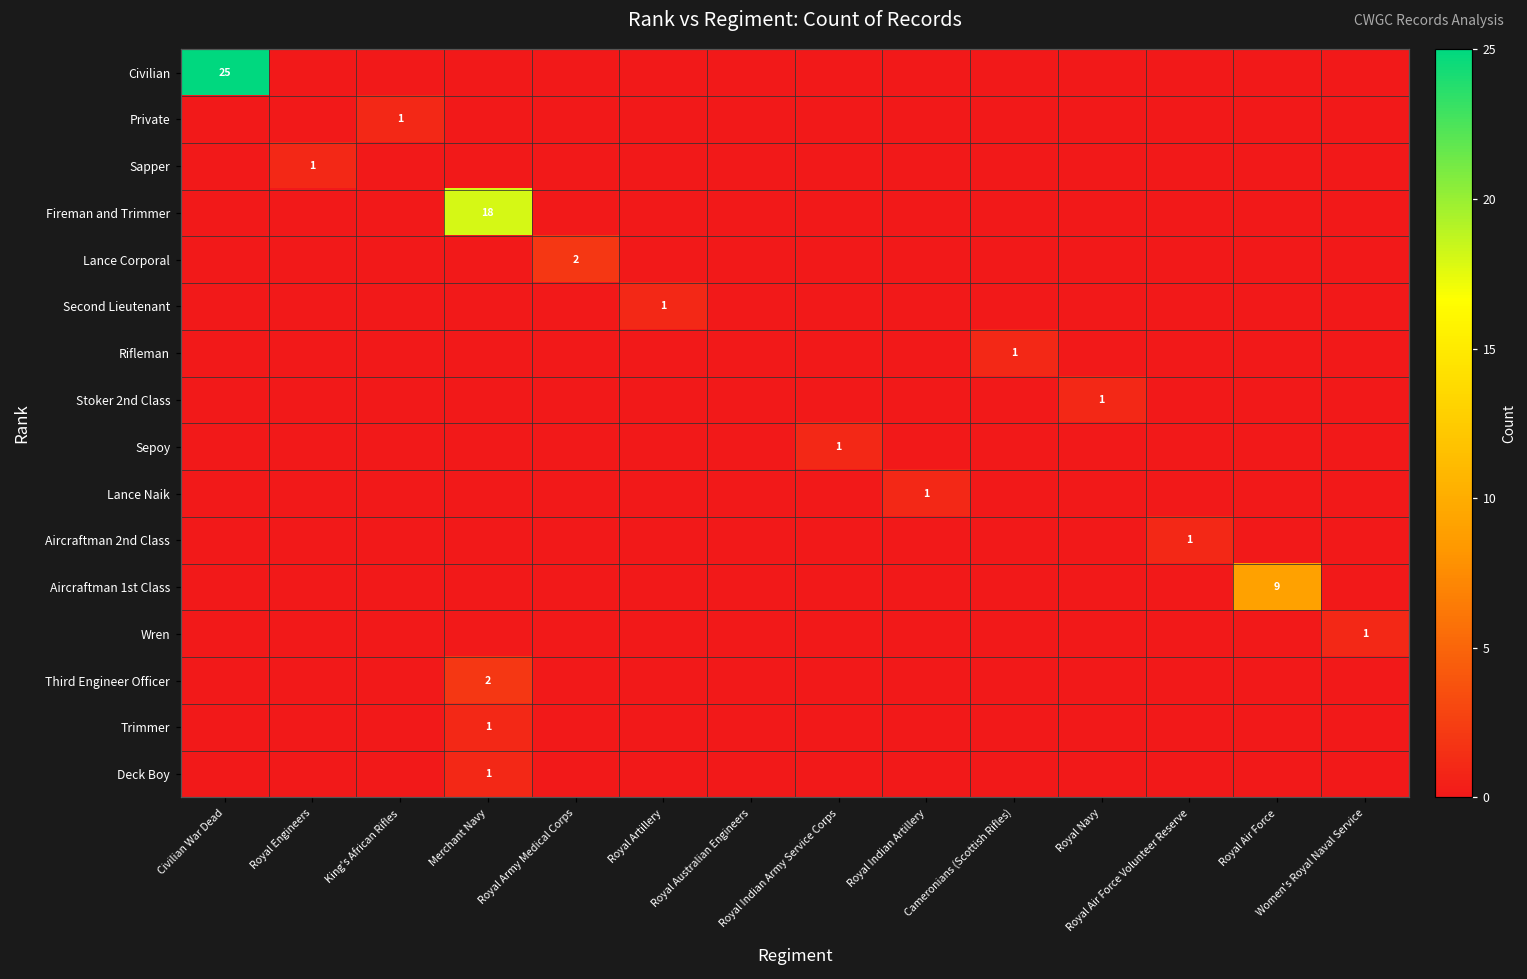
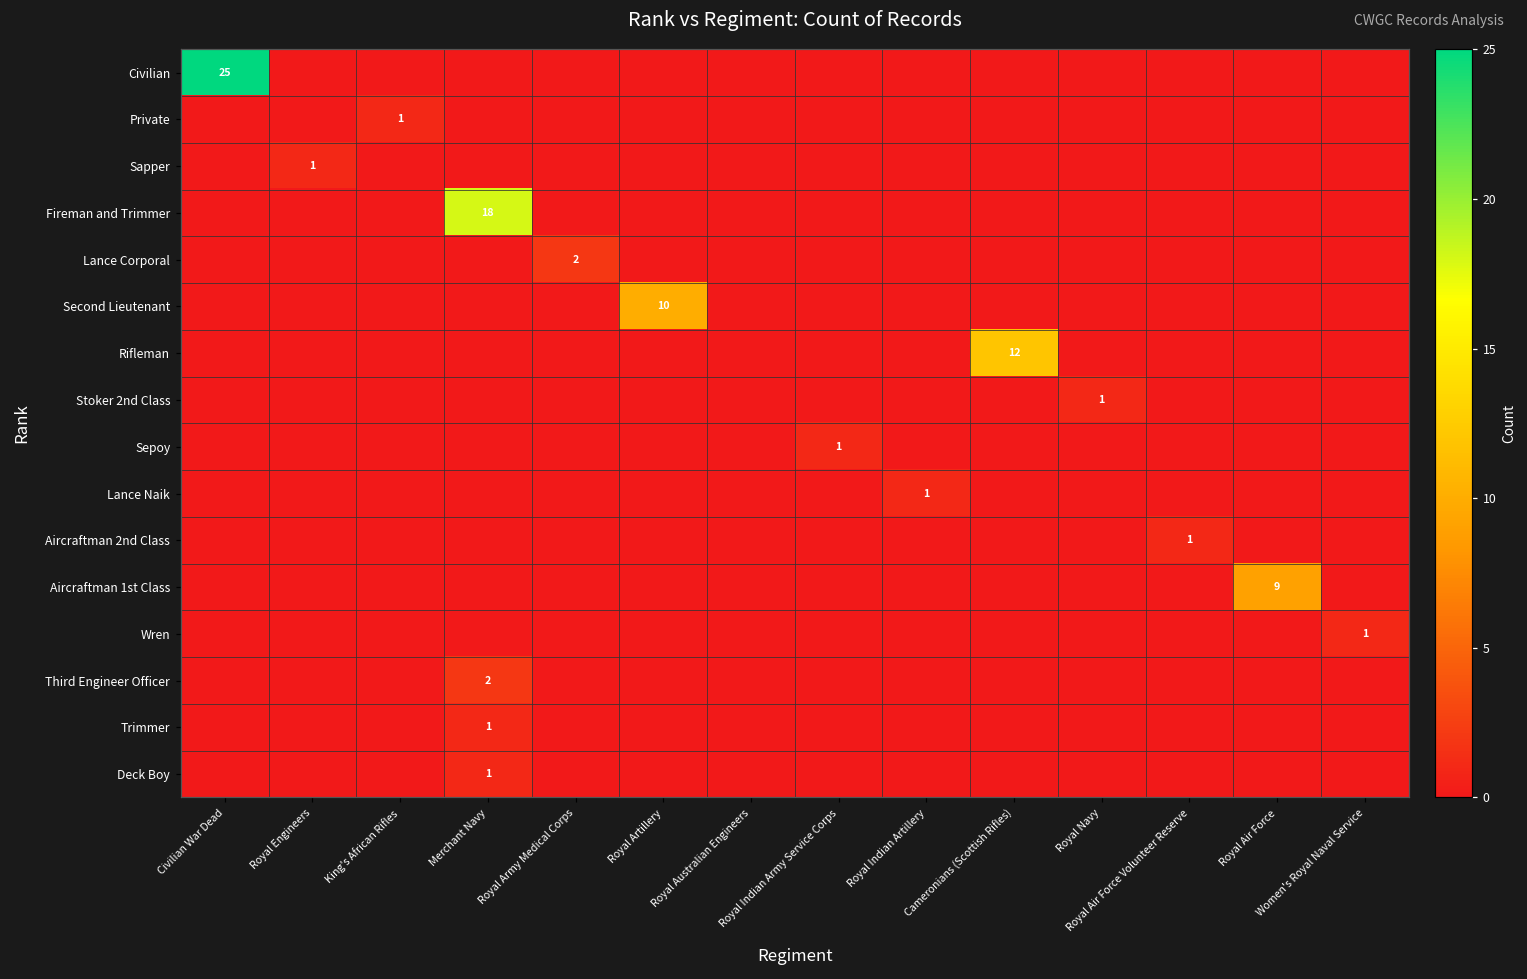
Second Lieutenant, Royal Artillery: 1 -> 10
Rifleman, Cameronians (Scottish Rifles): 1 -> 12
